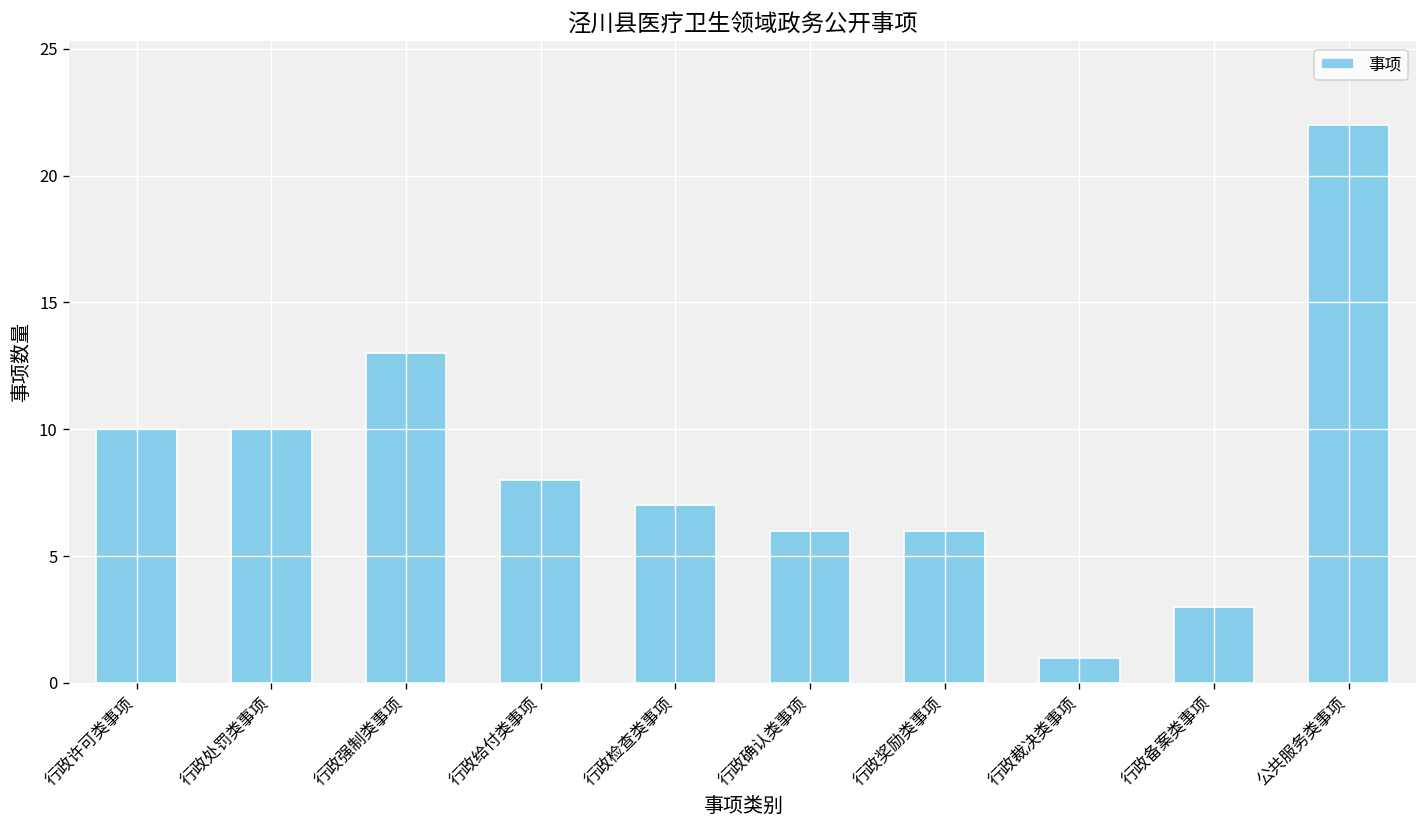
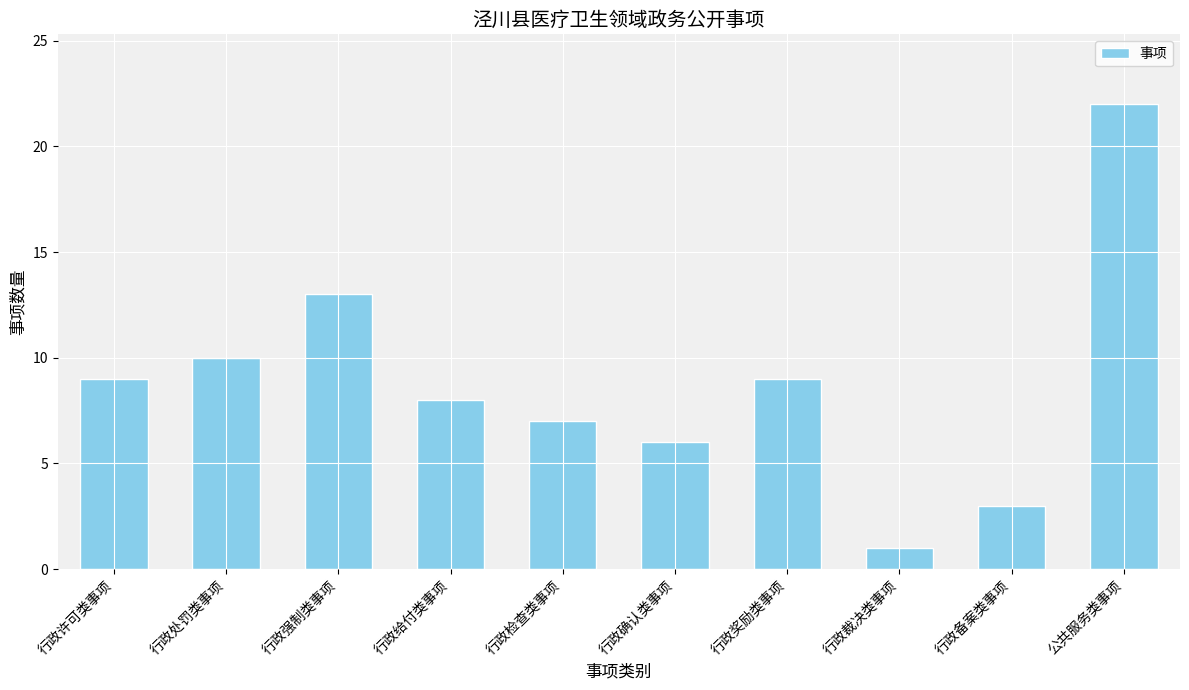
行政许可类事项: 10 -> 9
行政奖励类事项: 6 -> 9
